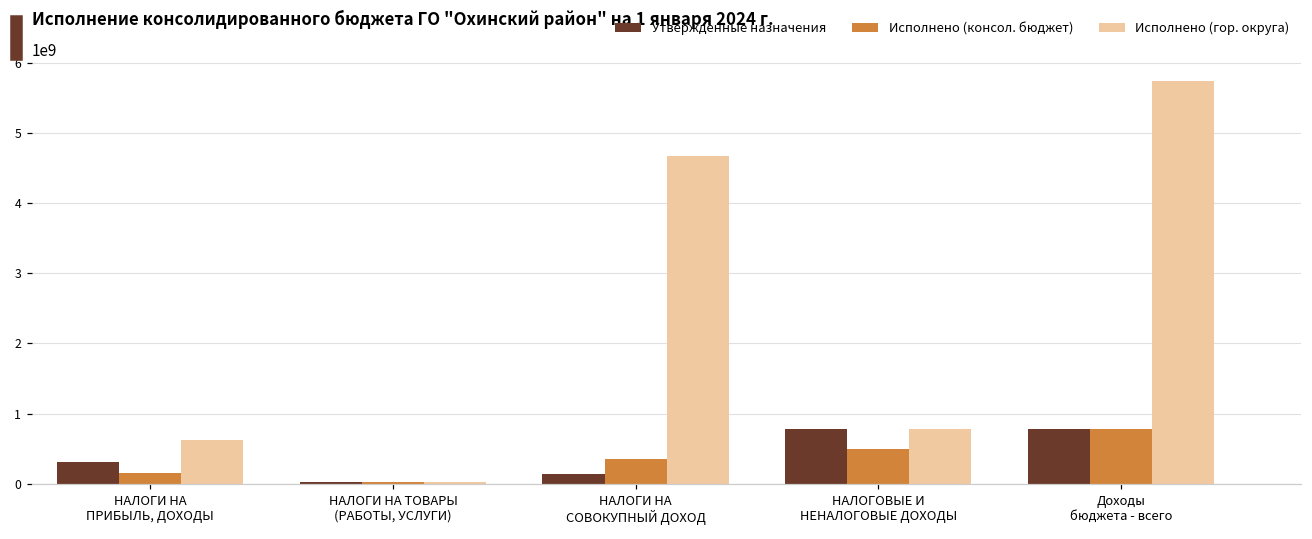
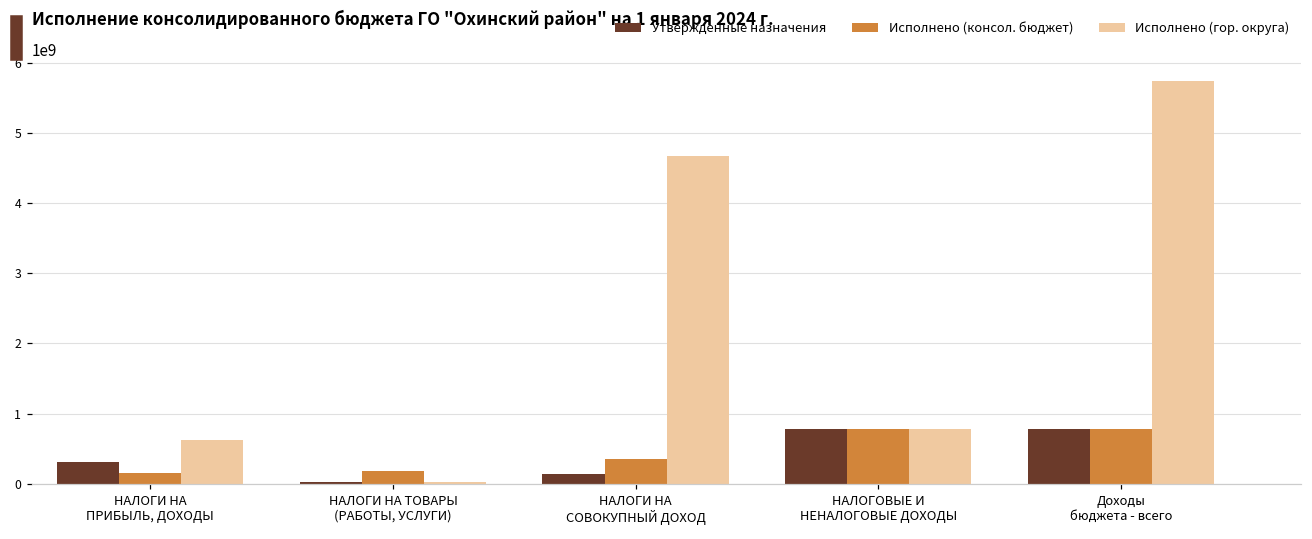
Исполнено (консол. бюджет), НАЛОГИ НА ТОВАРЫ (РАБОТЫ, УСЛУГИ): 0 -> 200000000
Исполнено (консол. бюджет), НАЛОГОВЫЕ И НЕНАЛОГОВЫЕ ДОХОДЫ: 500000000 -> 800000000
